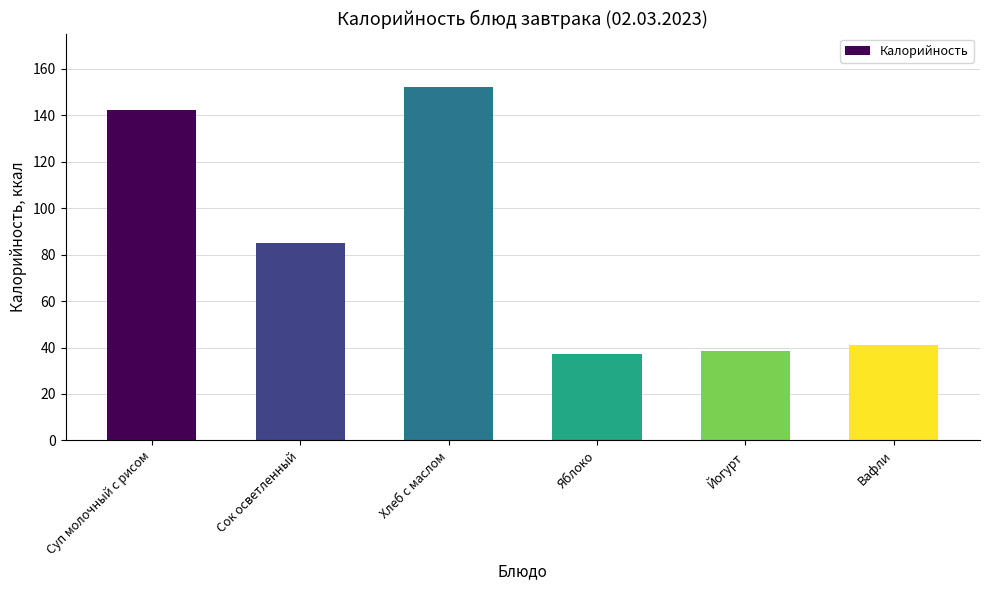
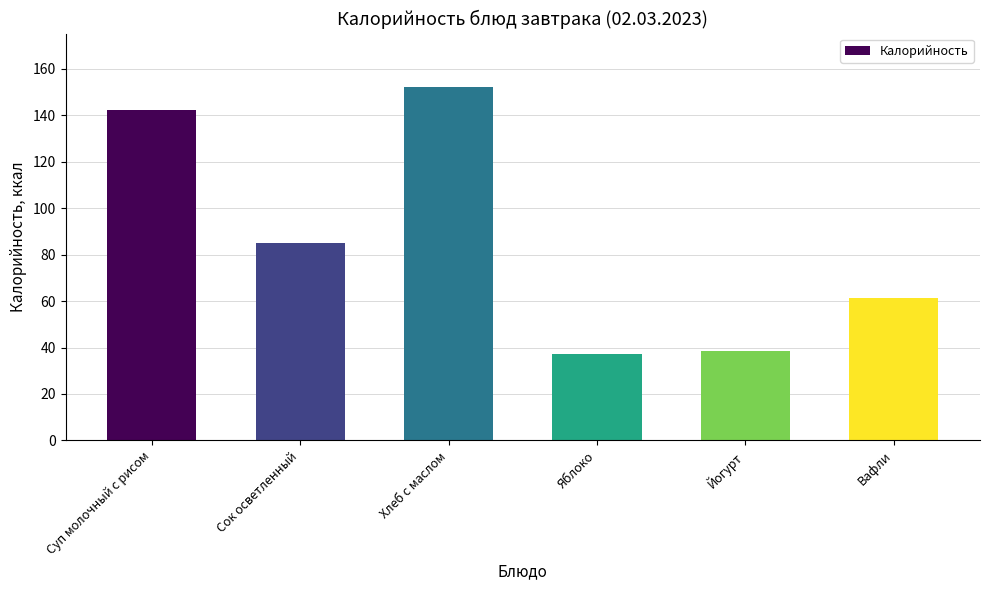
Вафли: 41 -> 61
